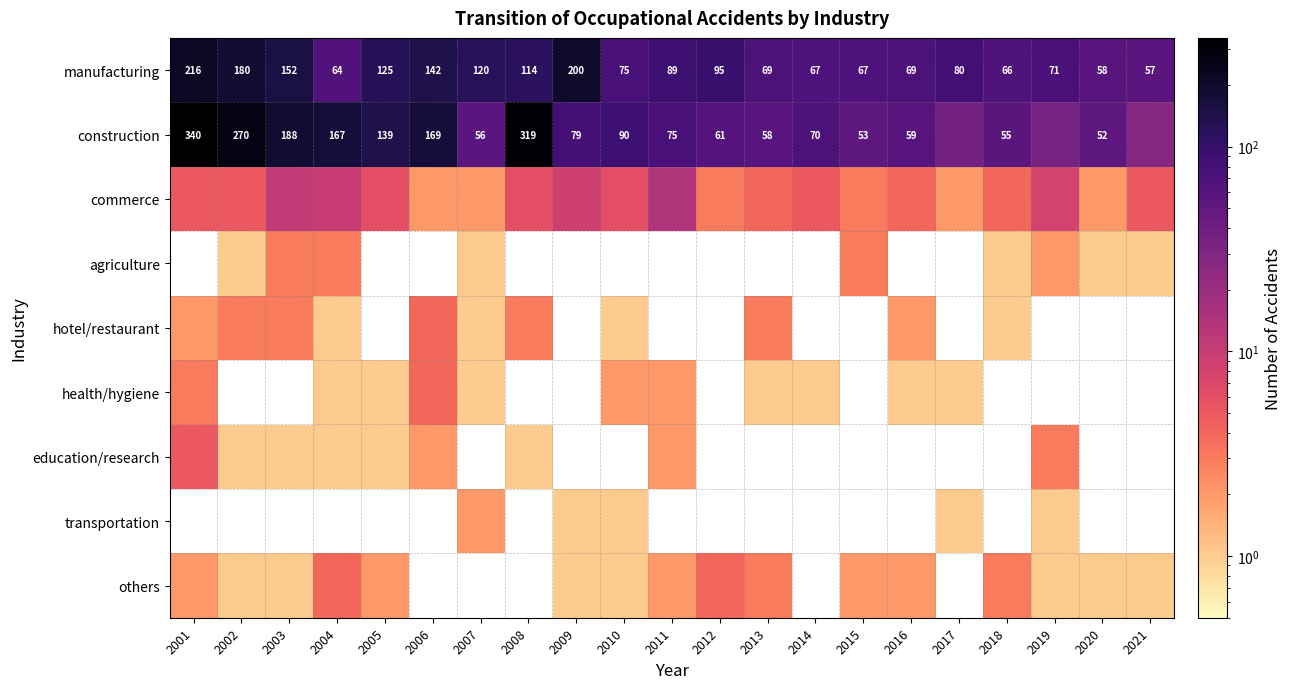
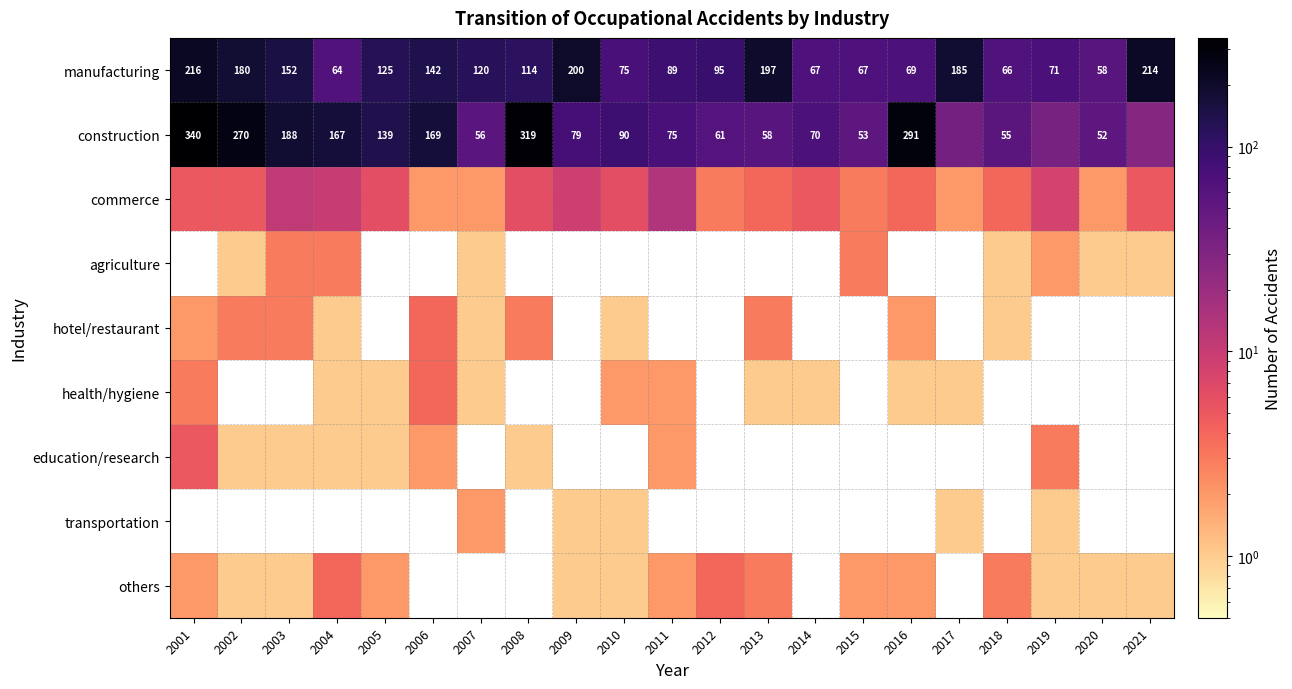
manufacturing, 2013: 69 -> 197
manufacturing, 2017: 80 -> 185
manufacturing, 2021: 57 -> 214
construction, 2016: 59 -> 291
